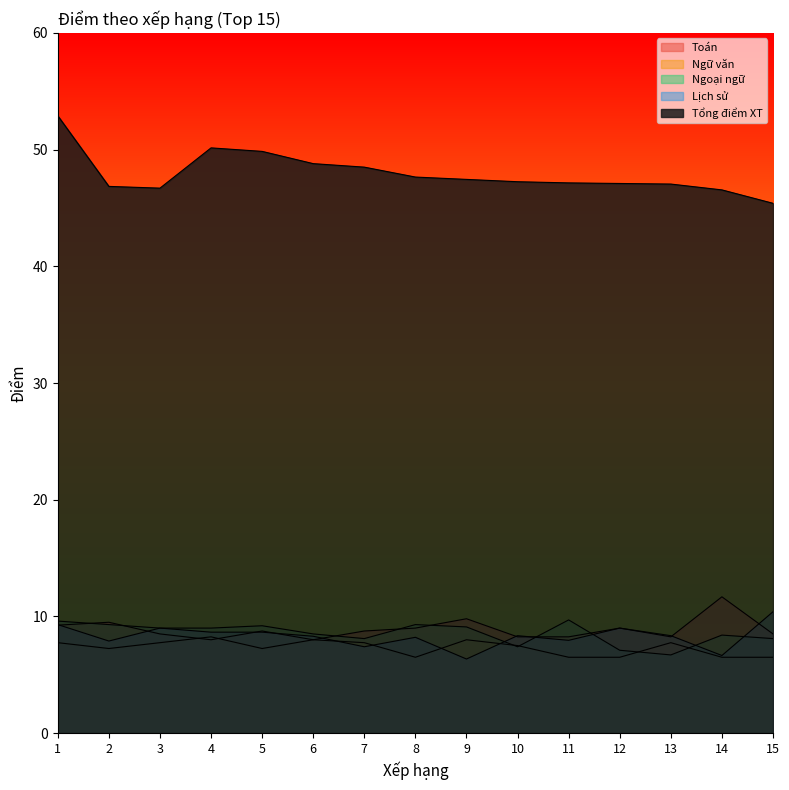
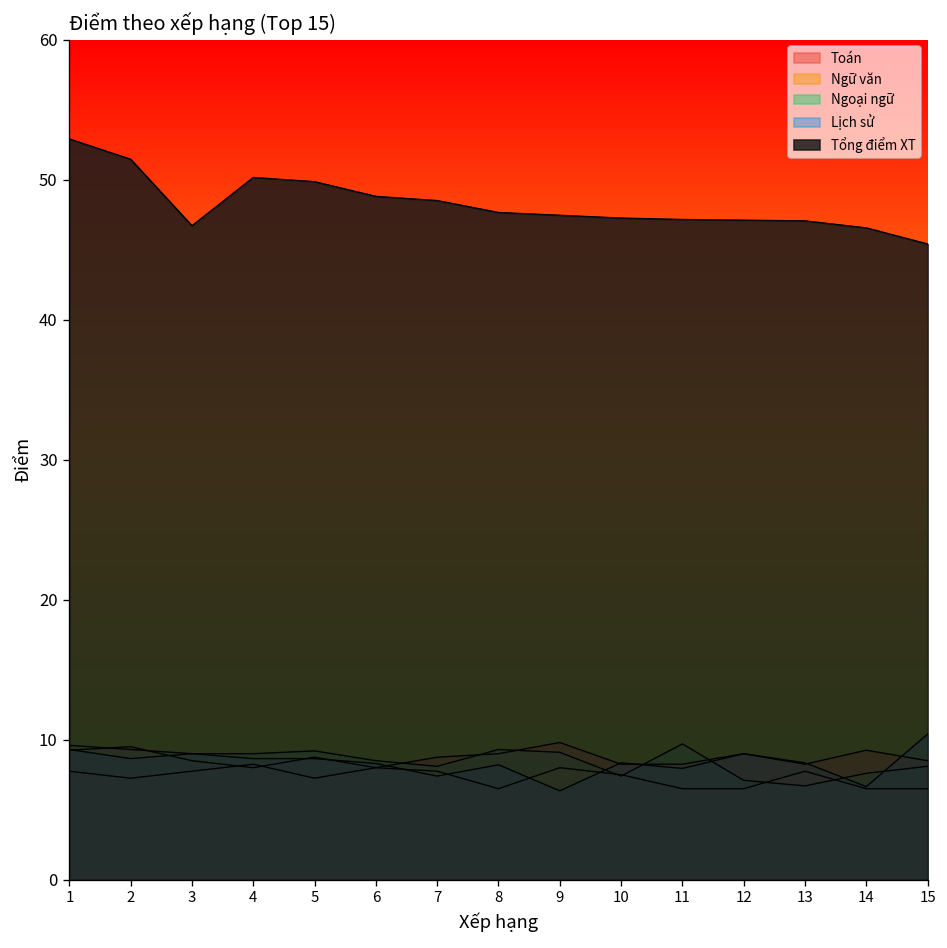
Lịch sử, 2: 7.9 -> 8.7
Tổng điểm XT, 2: 46.9 -> 51.5
Toán, 14: 11.7 -> 9.3
Ngoại ngữ, 14: 8.4 -> 7.6
